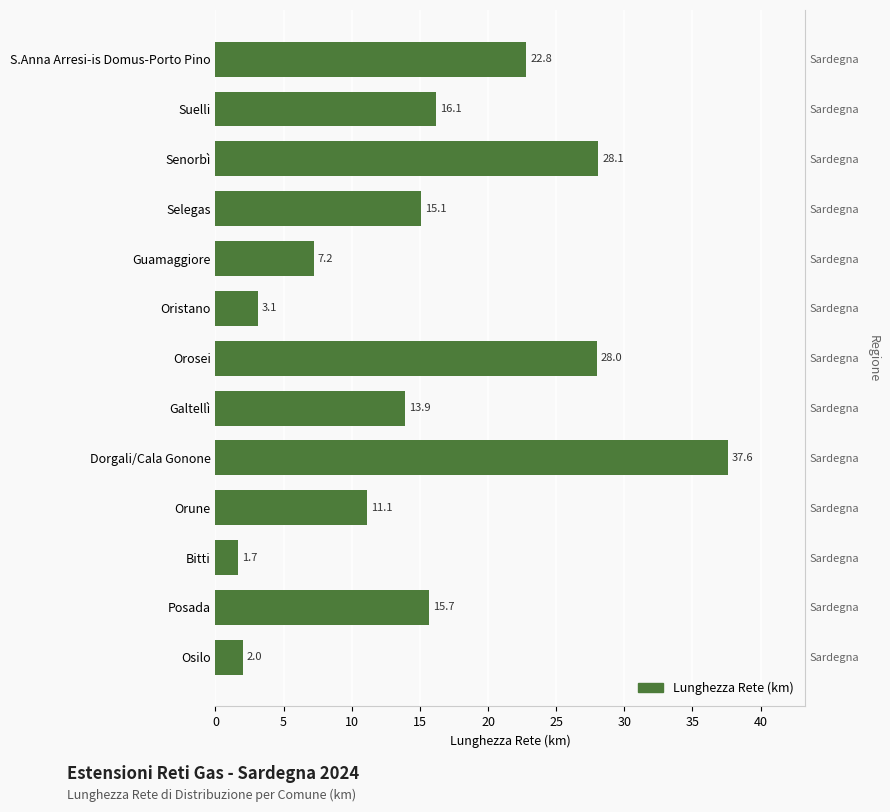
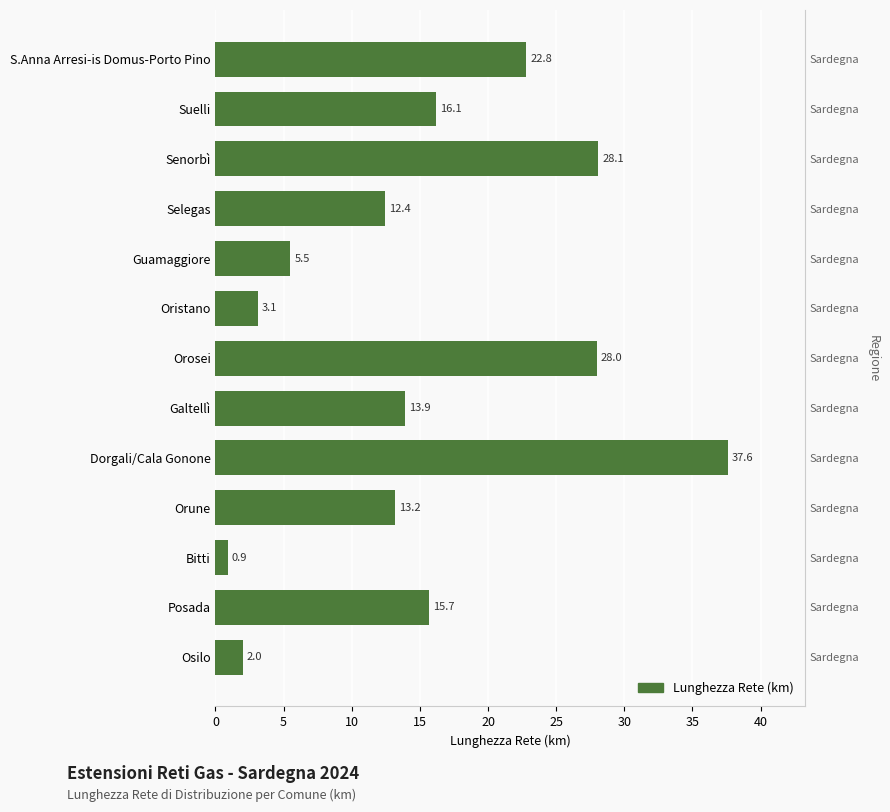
Selegas: 15.1 -> 12.4
Guamaggiore: 7.2 -> 5.5
Orune: 11.1 -> 13.2
Bitti: 1.7 -> 0.9
